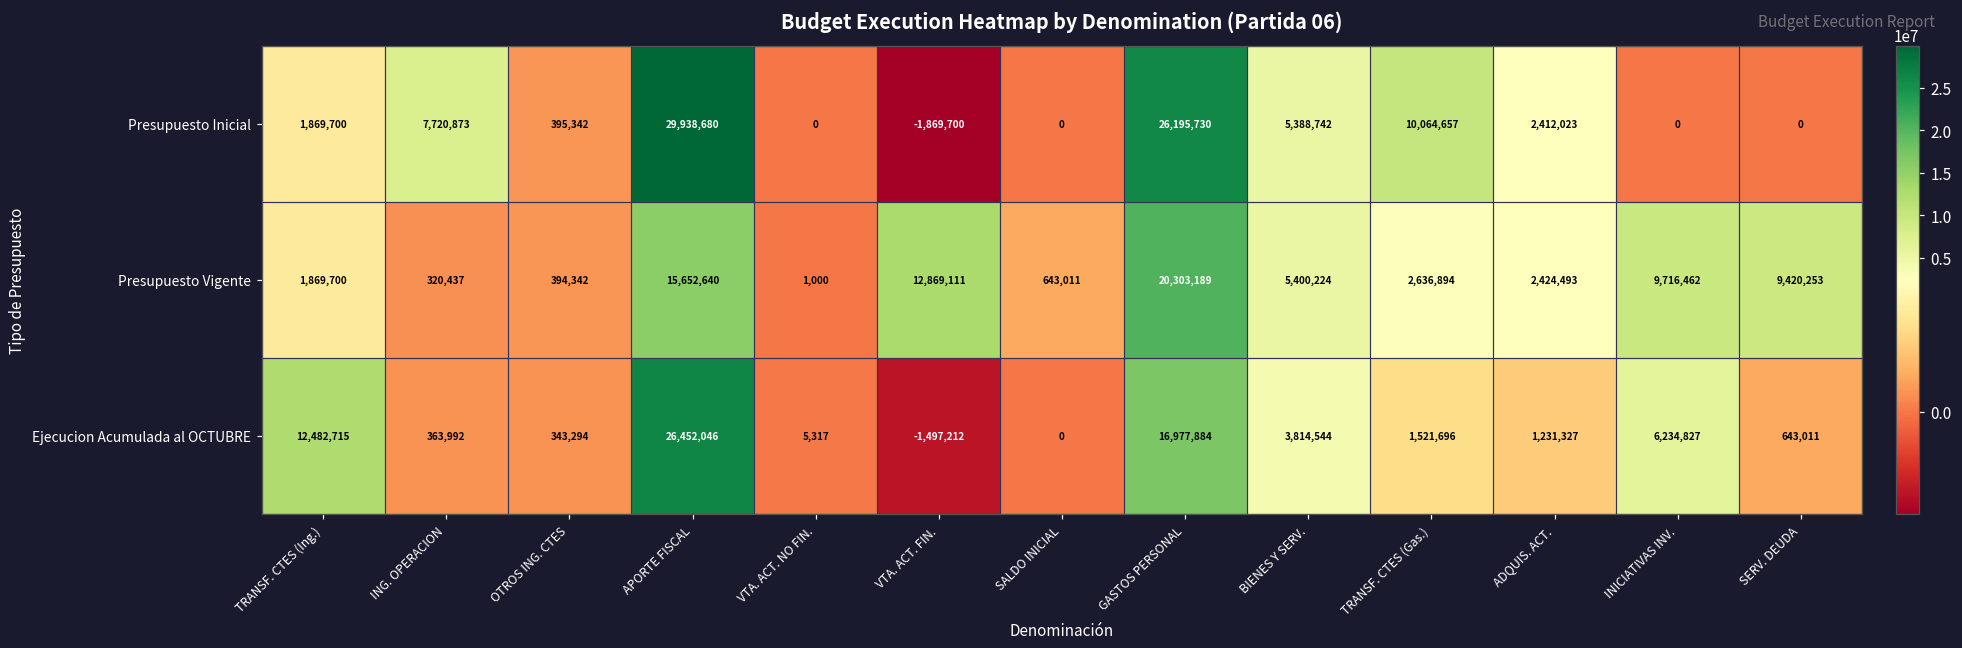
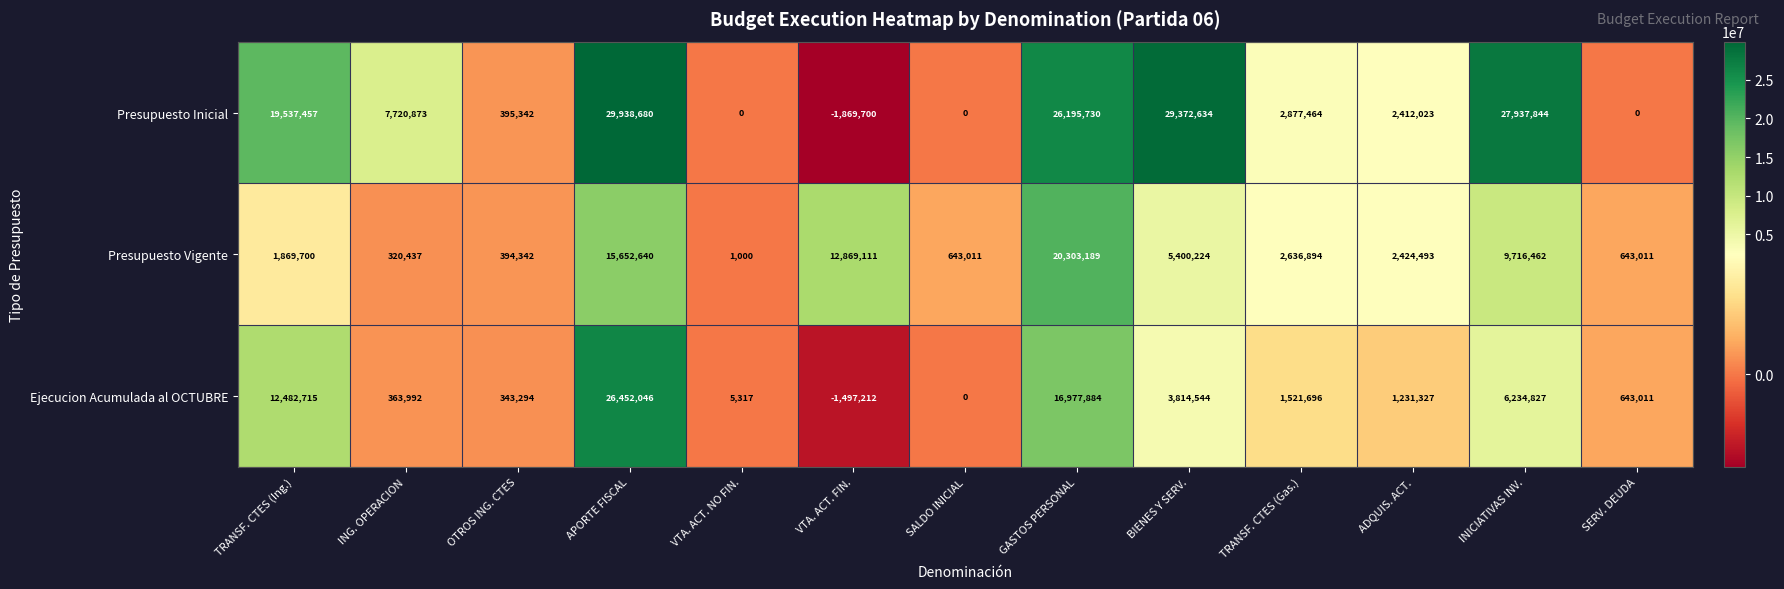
Presupuesto Inicial, TRANSF. CTES (Ing.): 1,869,700 -> 19,537,457
Presupuesto Inicial, BIENES Y SERV.: 5,388,742 -> 29,372,634
Presupuesto Inicial, TRANSF. CTES (Gas.): 10,064,657 -> 2,877,464
Presupuesto Inicial, INICIATIVAS INV.: 0 -> 27,937,844
Presupuesto Vigente, SERV. DEUDA: 9,420,253 -> 643,011
